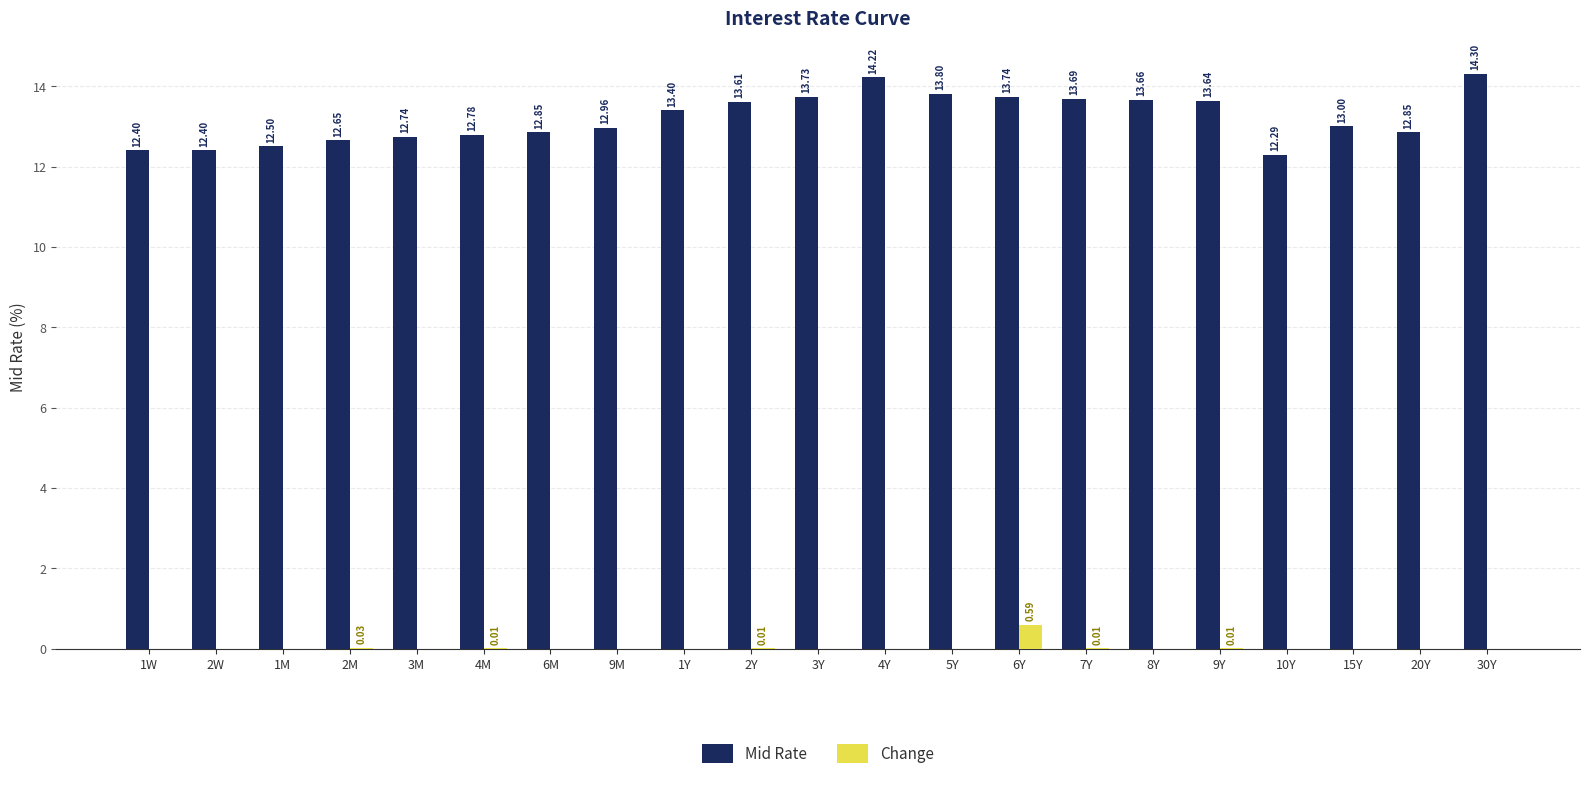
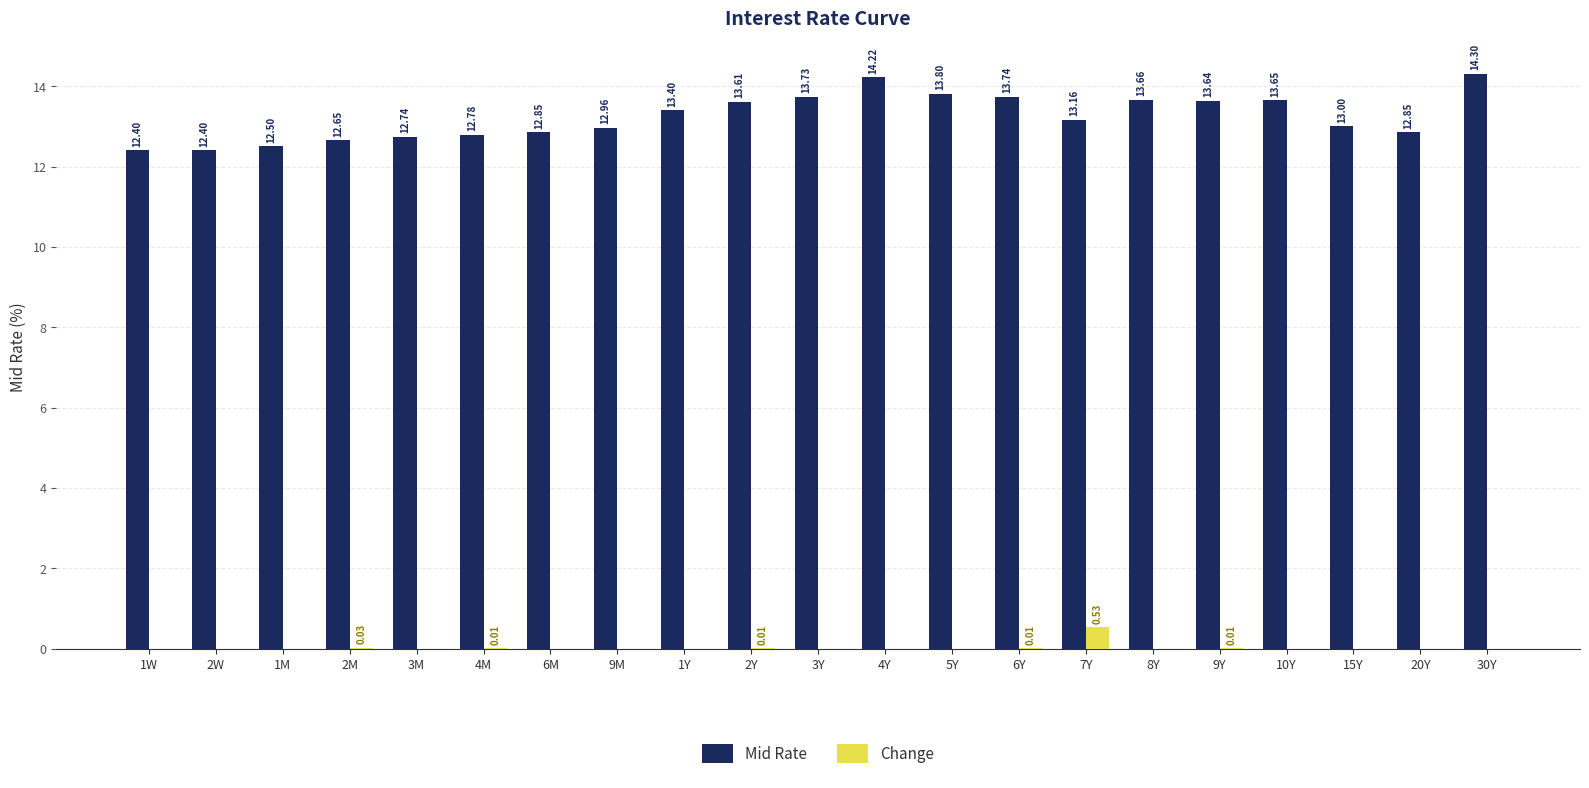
Change, 6Y: 0.59 -> 0.01
Mid Rate, 7Y: 13.69 -> 13.16
Change, 7Y: 0.01 -> 0.53
Mid Rate, 10Y: 12.29 -> 13.65
